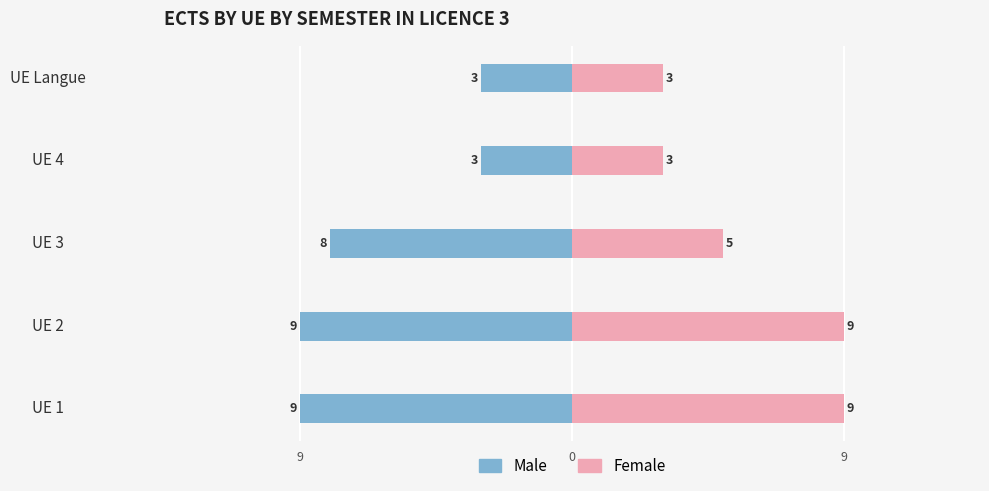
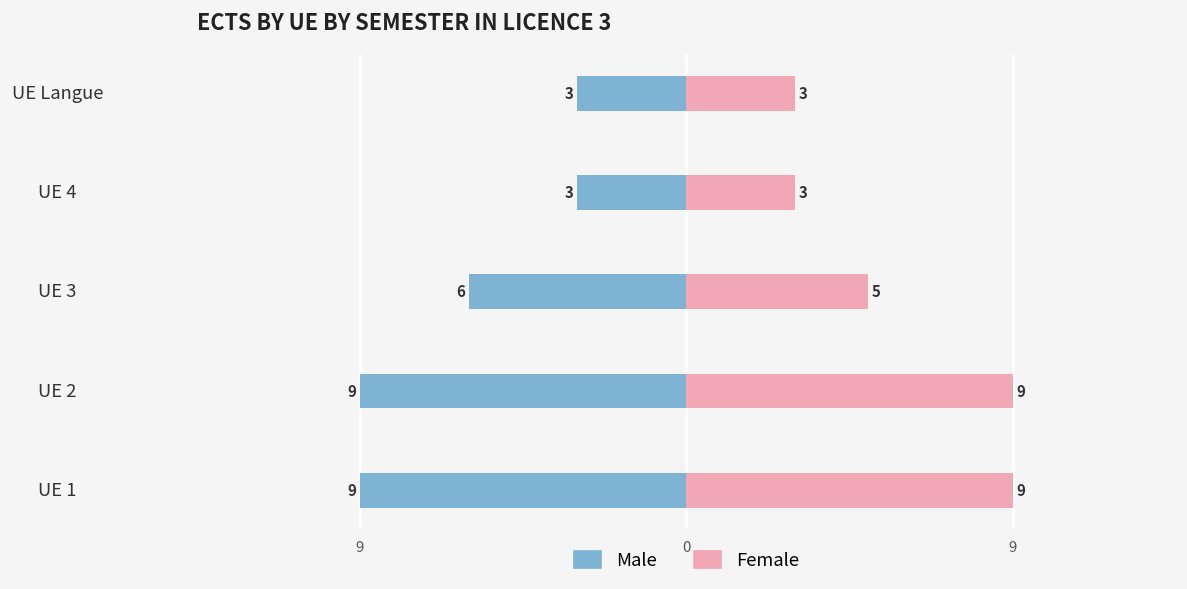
Male, UE 3: 8 -> 6
